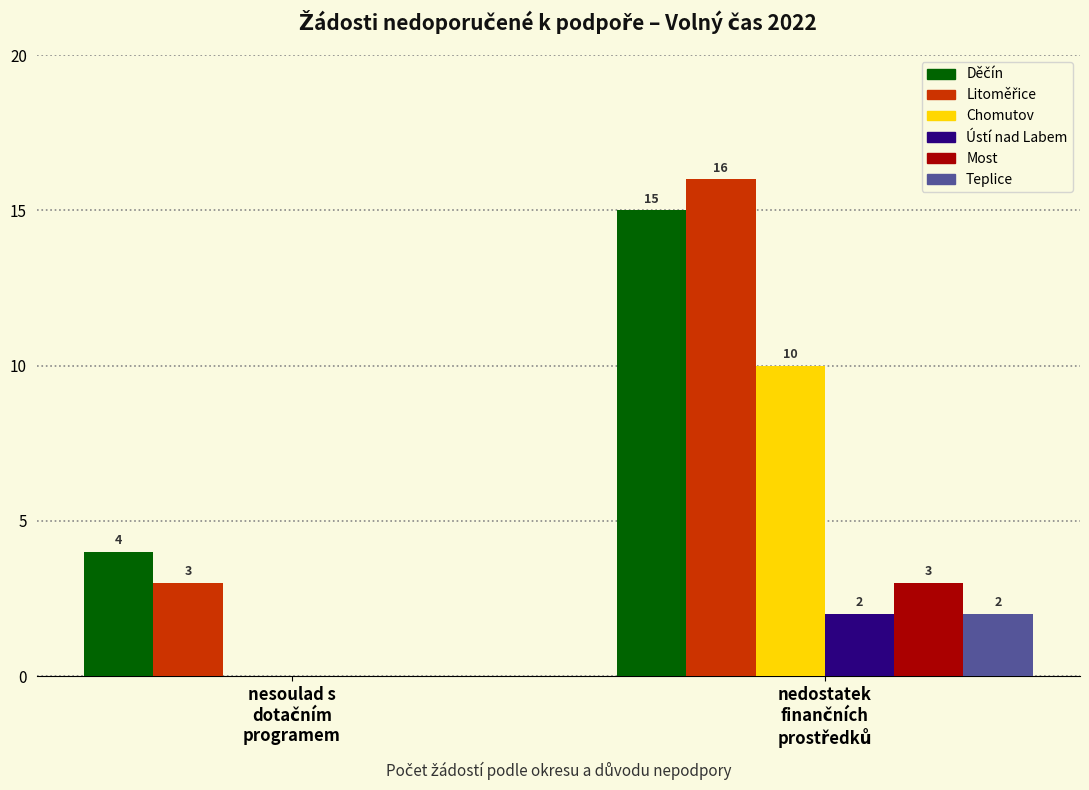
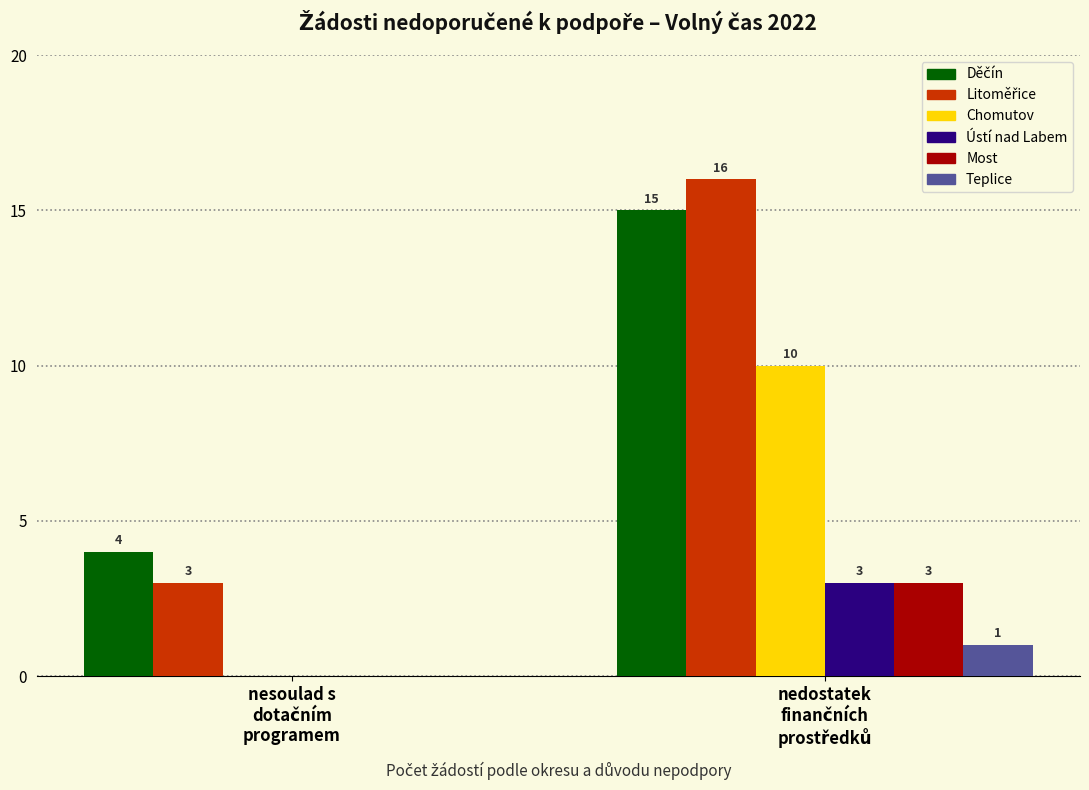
Ústí nad Labem, nedostatek finančních prostředků: 2 -> 3
Teplice, nedostatek finančních prostředků: 2 -> 1
